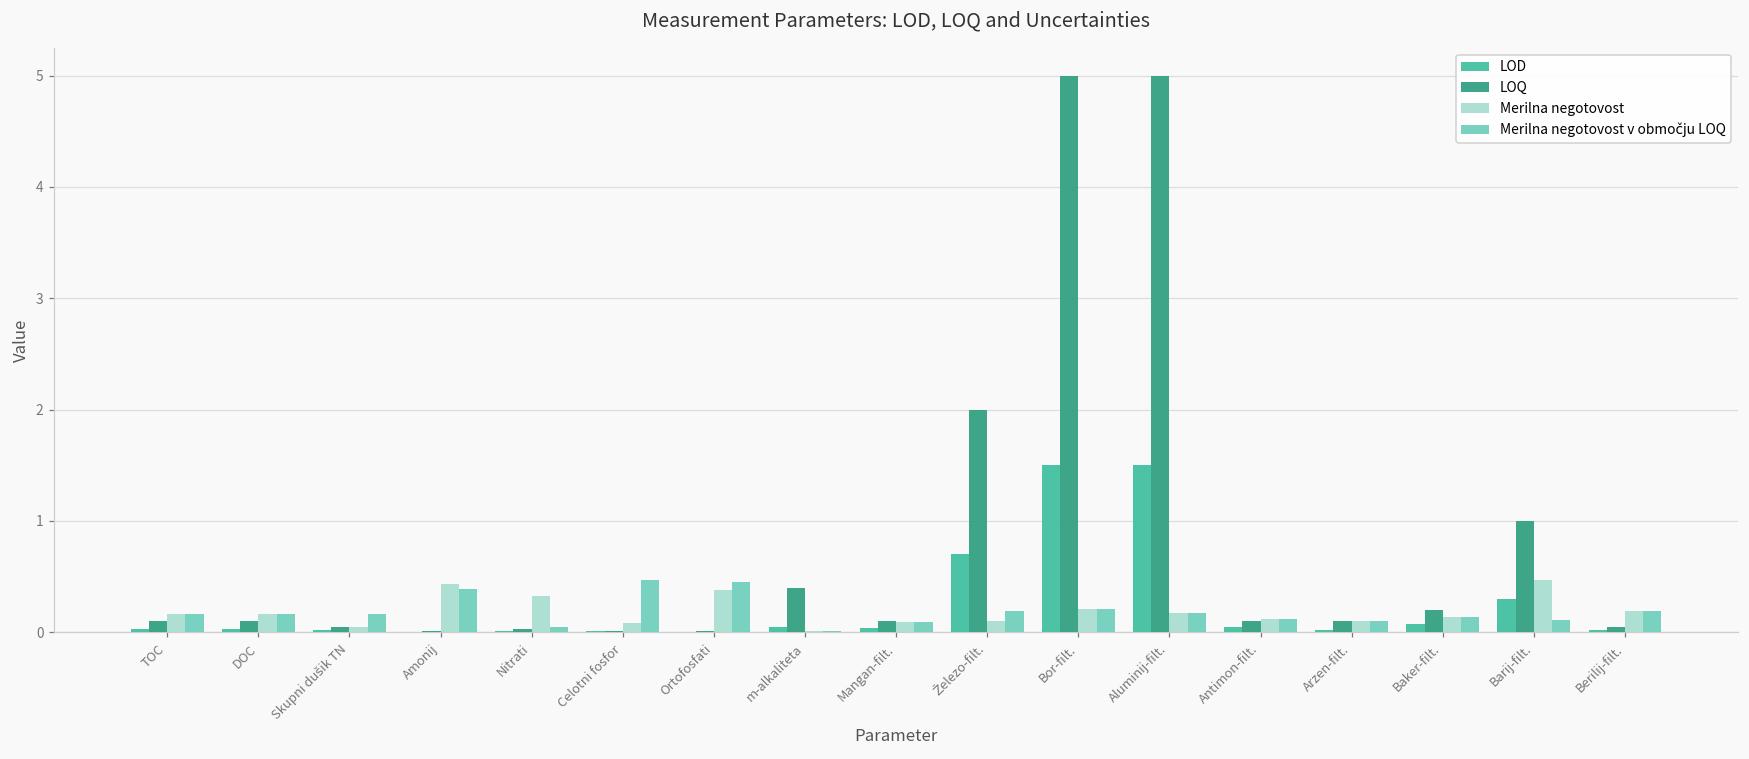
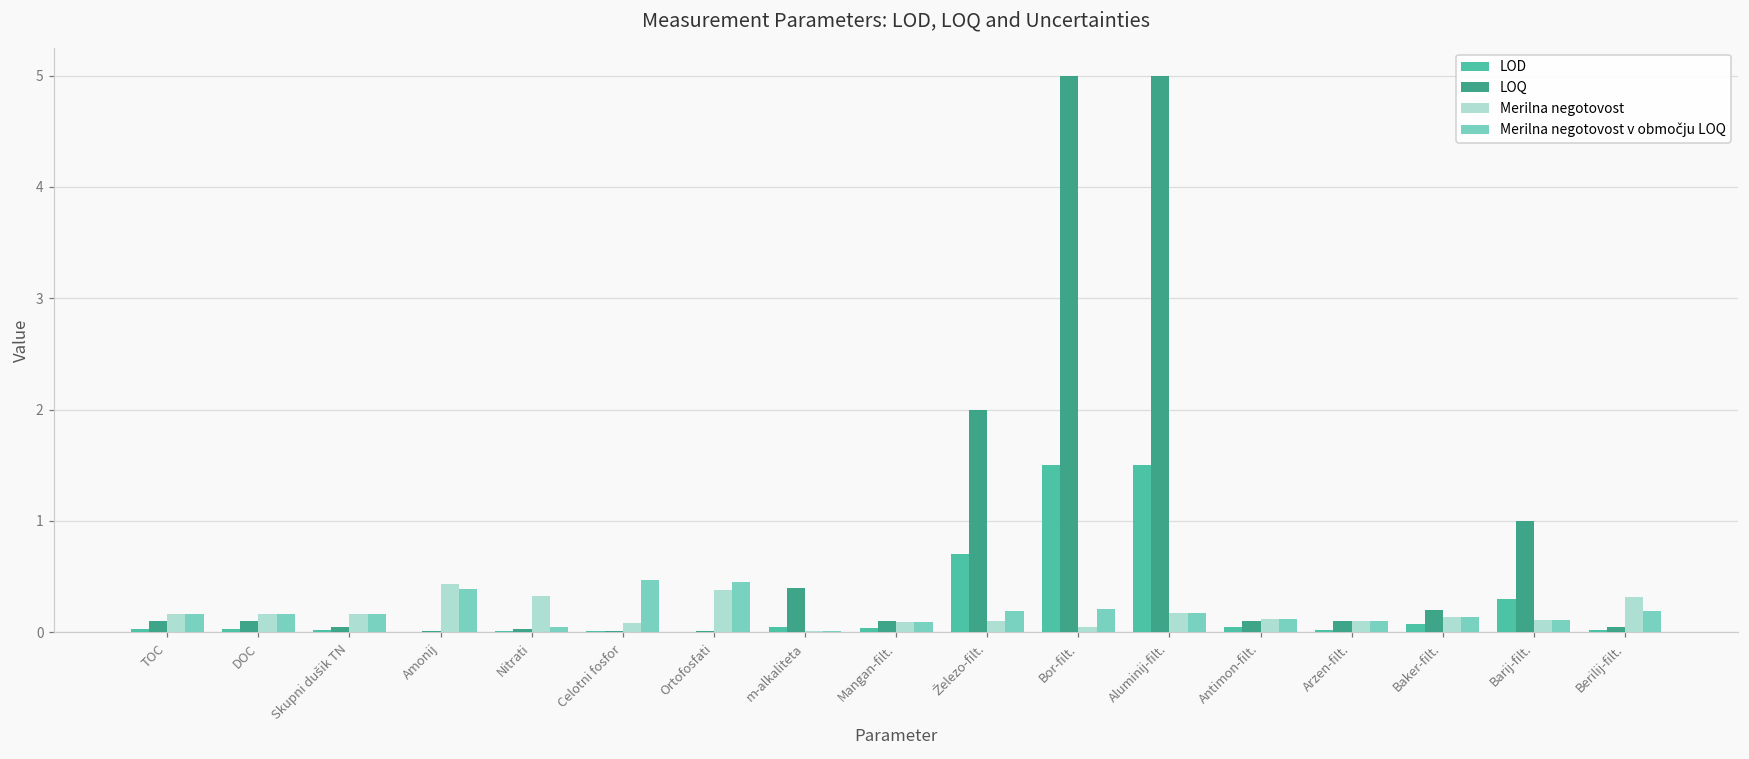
Merilna negotovost, Skupni dušik TN: 0.05 -> 0.16
Merilna negotovost, Bor-filt.: 0.20 -> 0.05
Merilna negotovost, Barij-filt.: 0.47 -> 0.11
Merilna negotovost, Berilij-filt.: 0.19 -> 0.32
